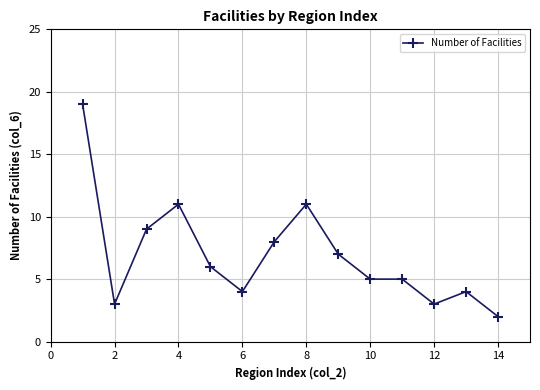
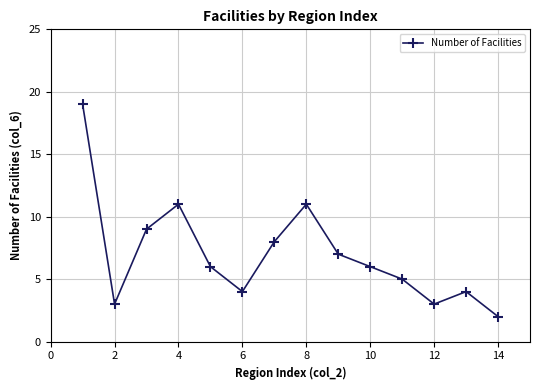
10: 5 -> 6
